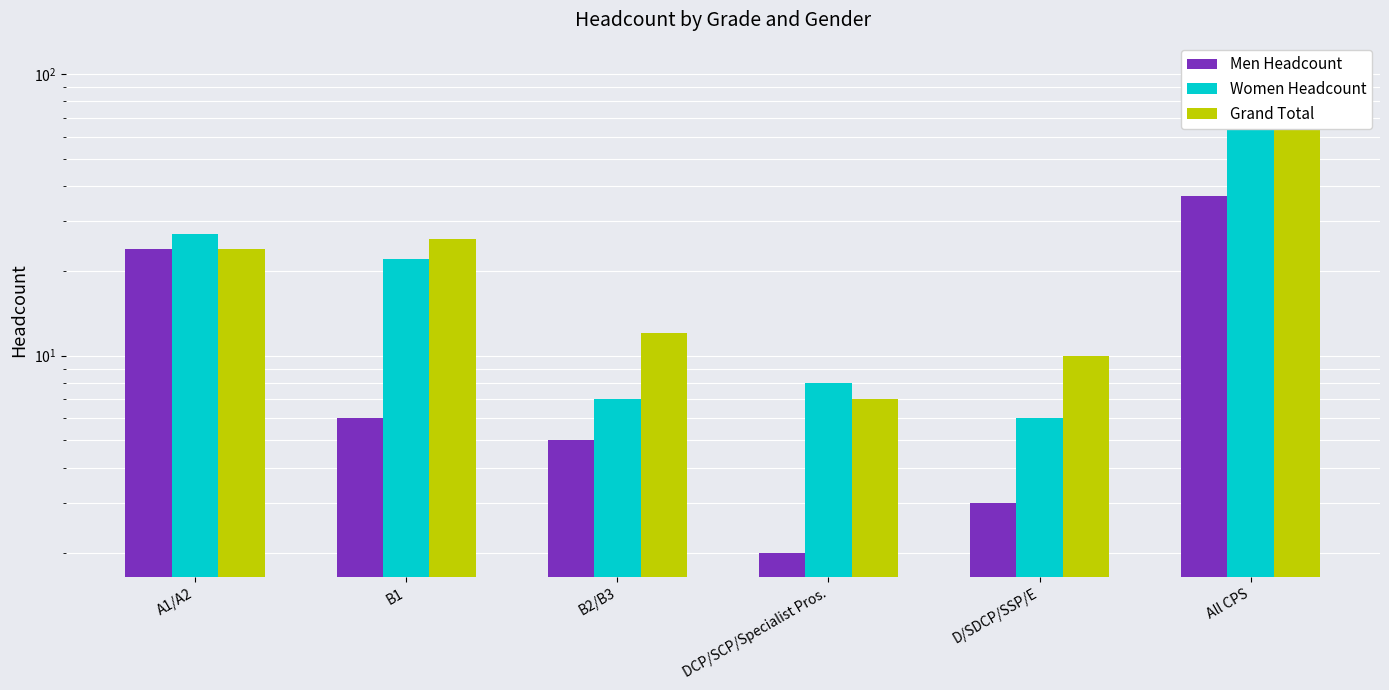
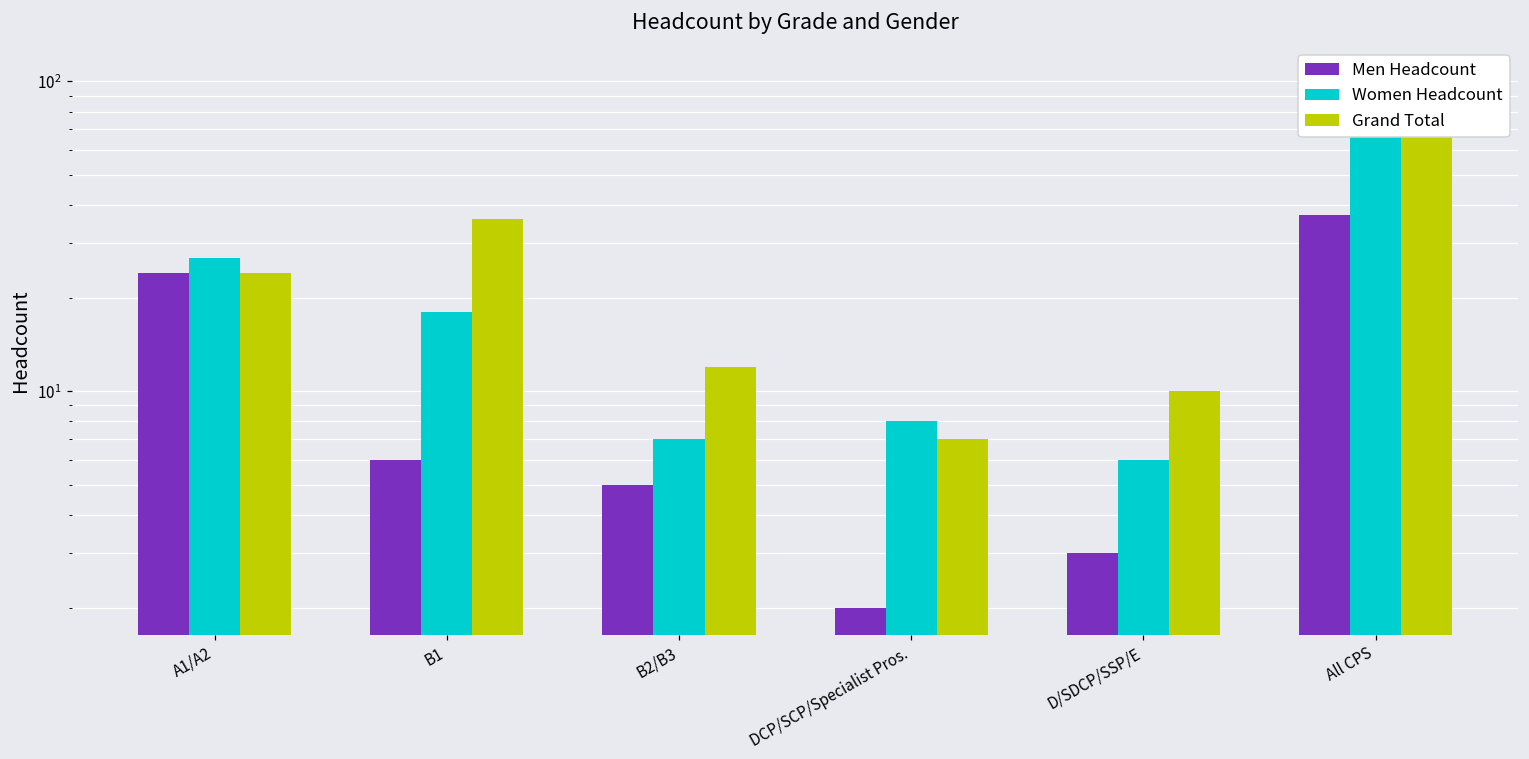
Women Headcount, B1: 22 -> 18
Grand Total, B1: 26 -> 36
